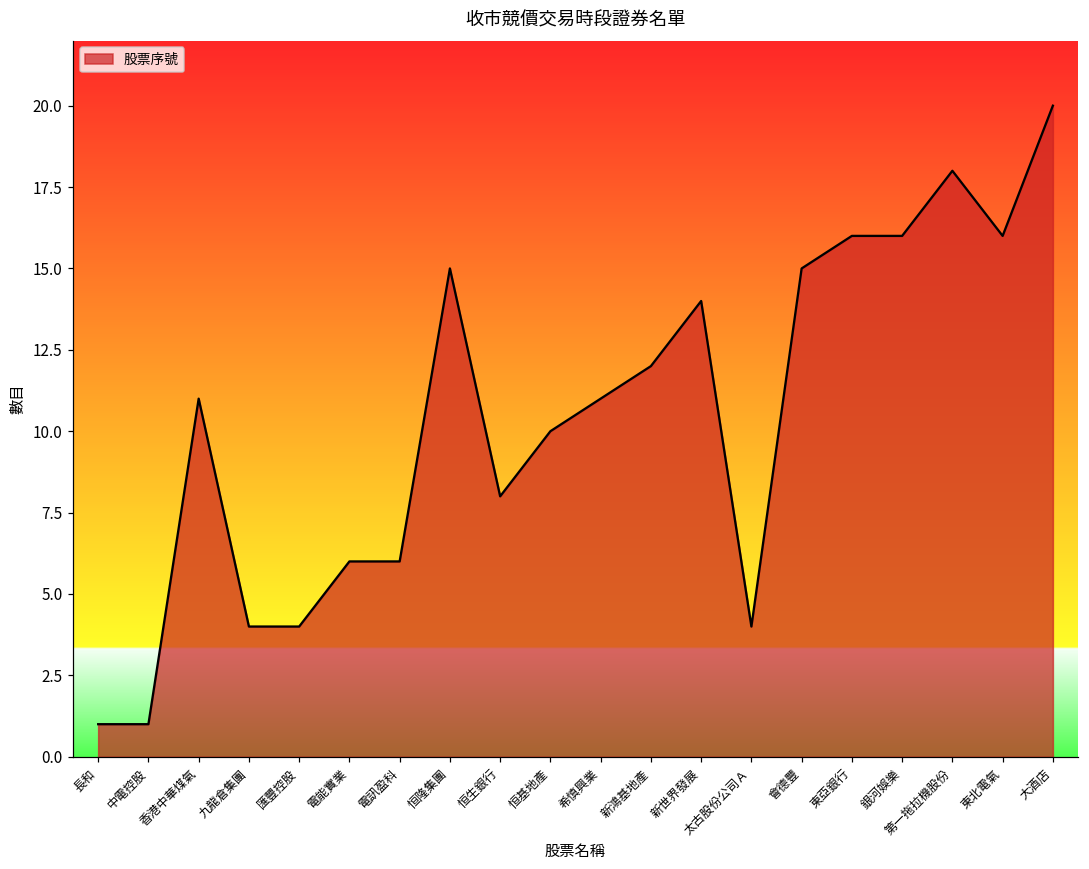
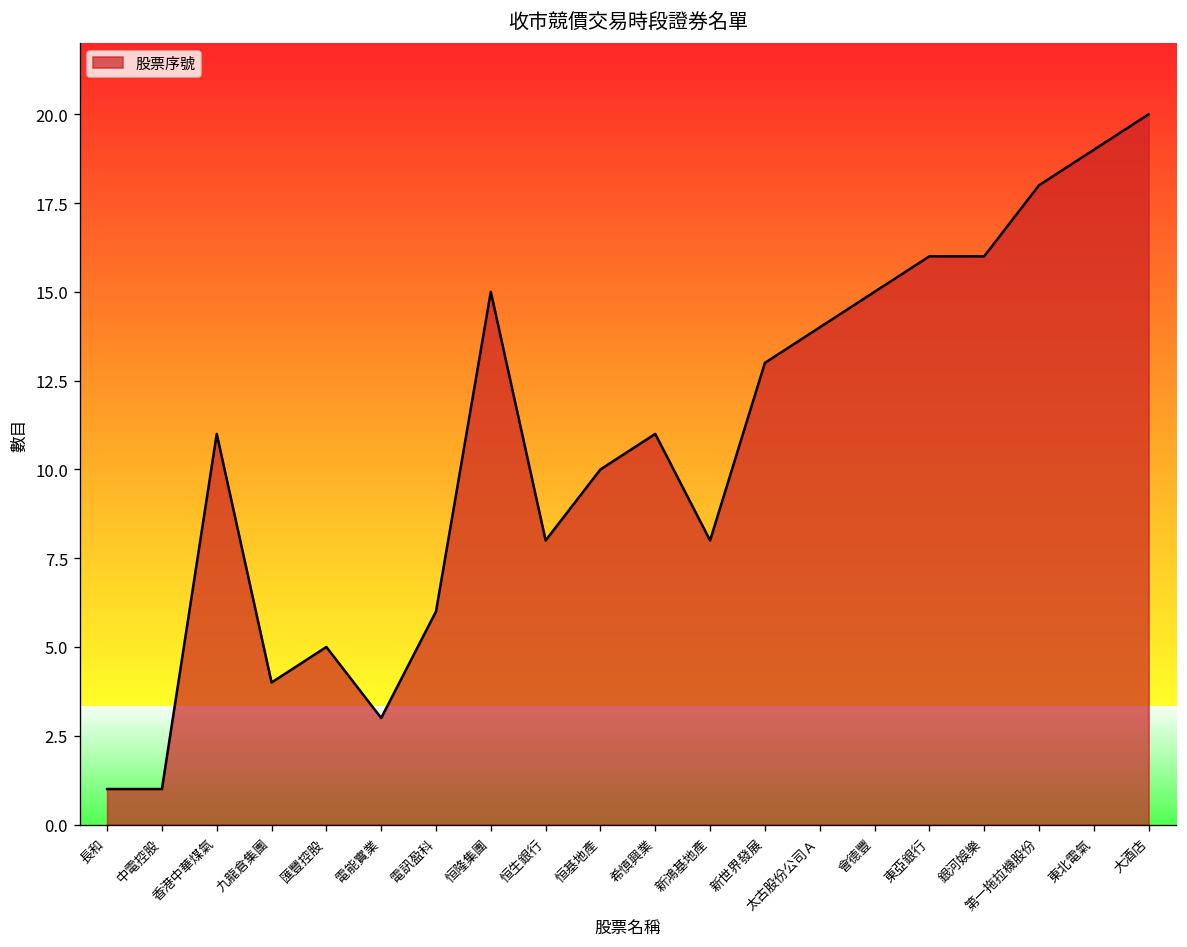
匯豐控股: 4 -> 5
電能實業: 6 -> 3
新鴻基地產: 12 -> 8
新世界發展: 14 -> 13
太古股份公司Ａ: 4 -> 14
東北電氣: 16 -> 19
